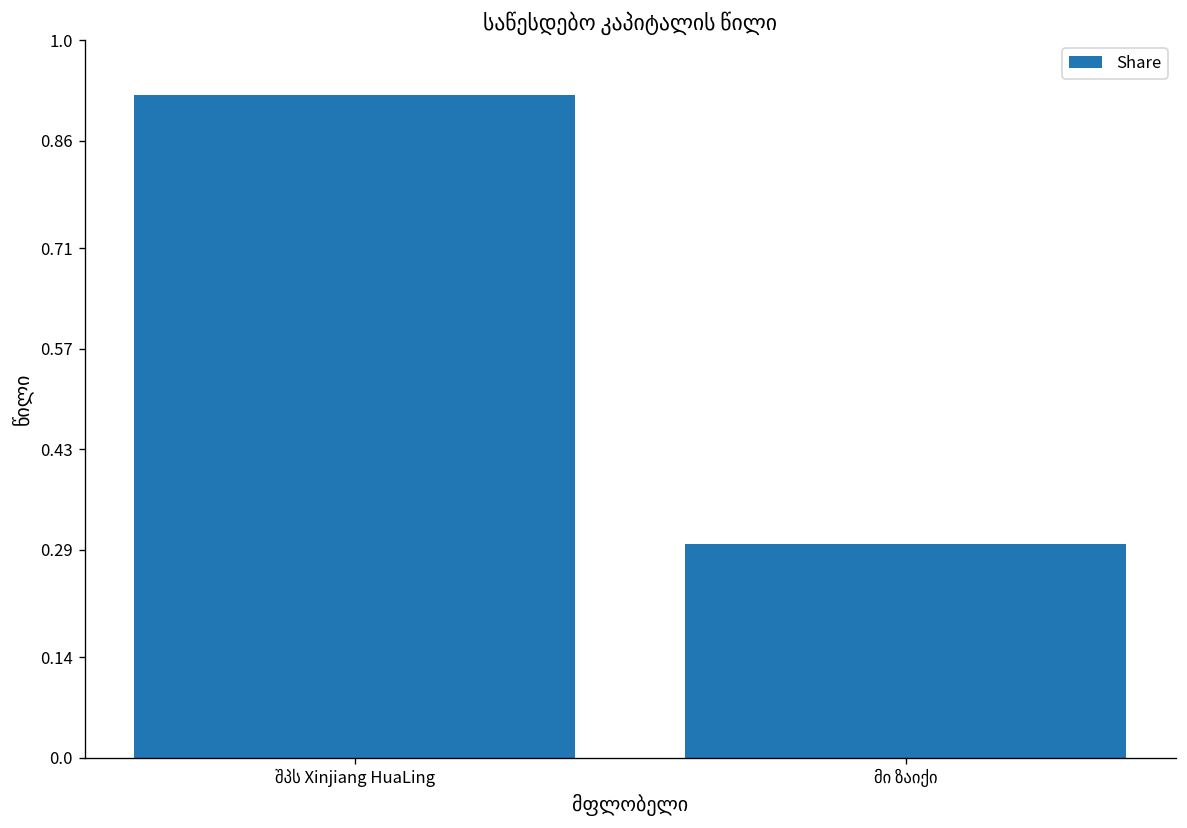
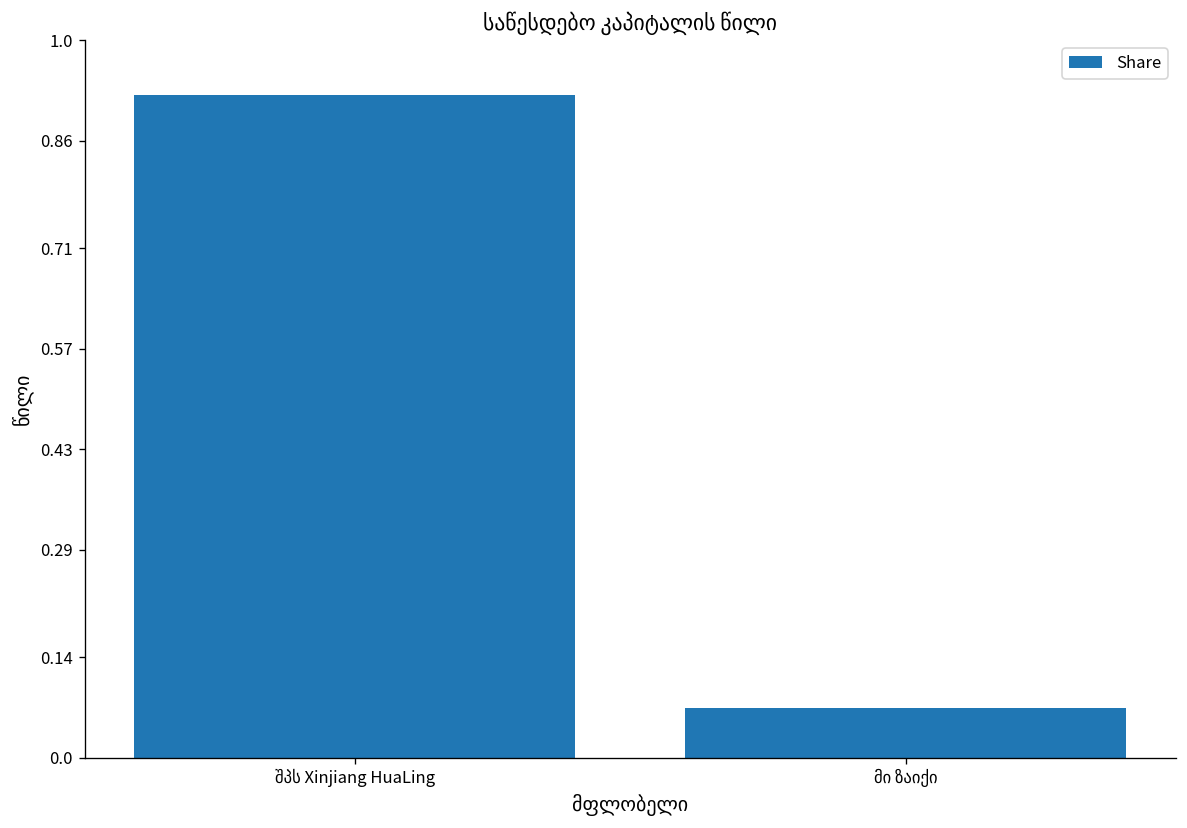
მი ზაიქი: 0.30 -> 0.07
